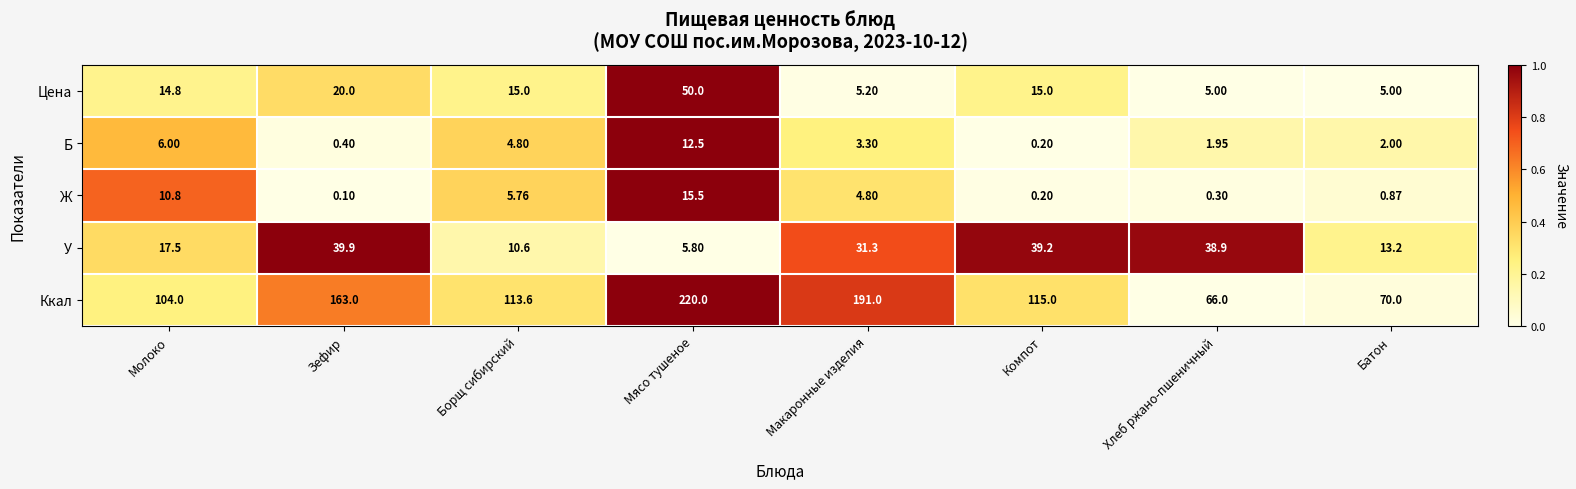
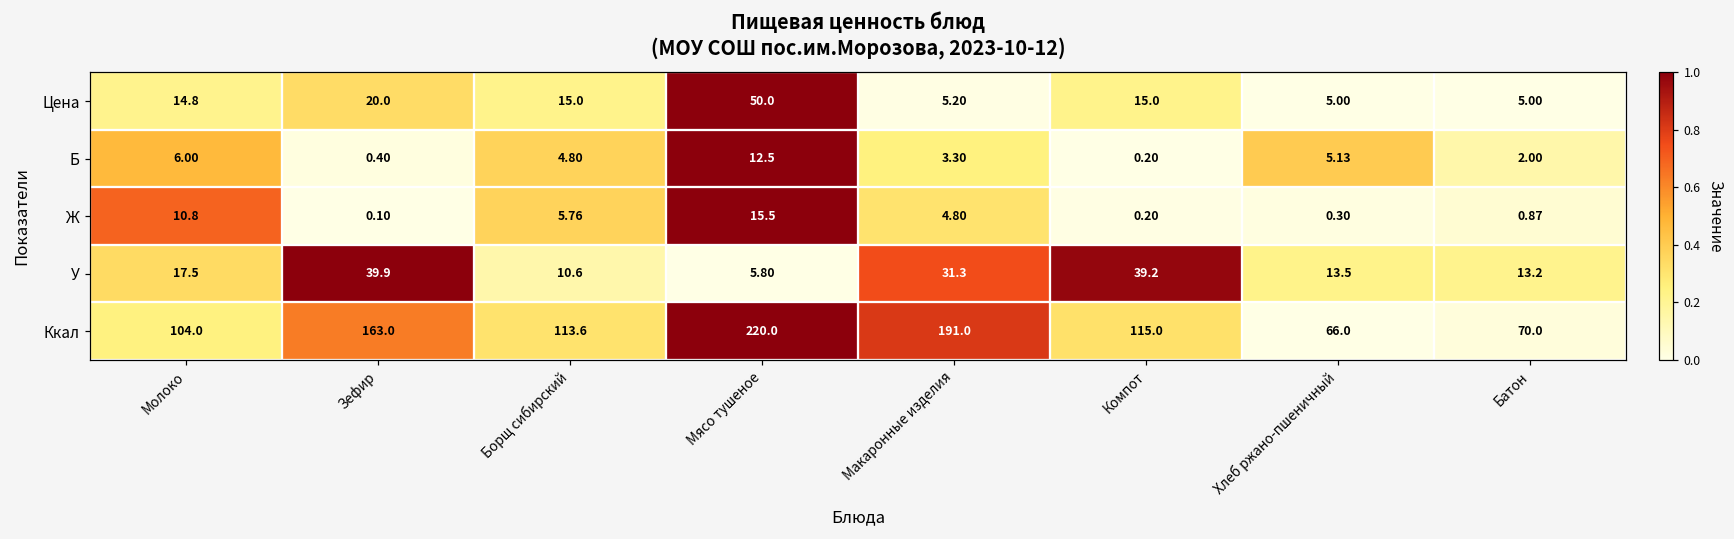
Б, Хлеб ржано-пшеничный: 1.95 -> 5.13
У, Хлеб ржано-пшеничный: 38.9 -> 13.5
